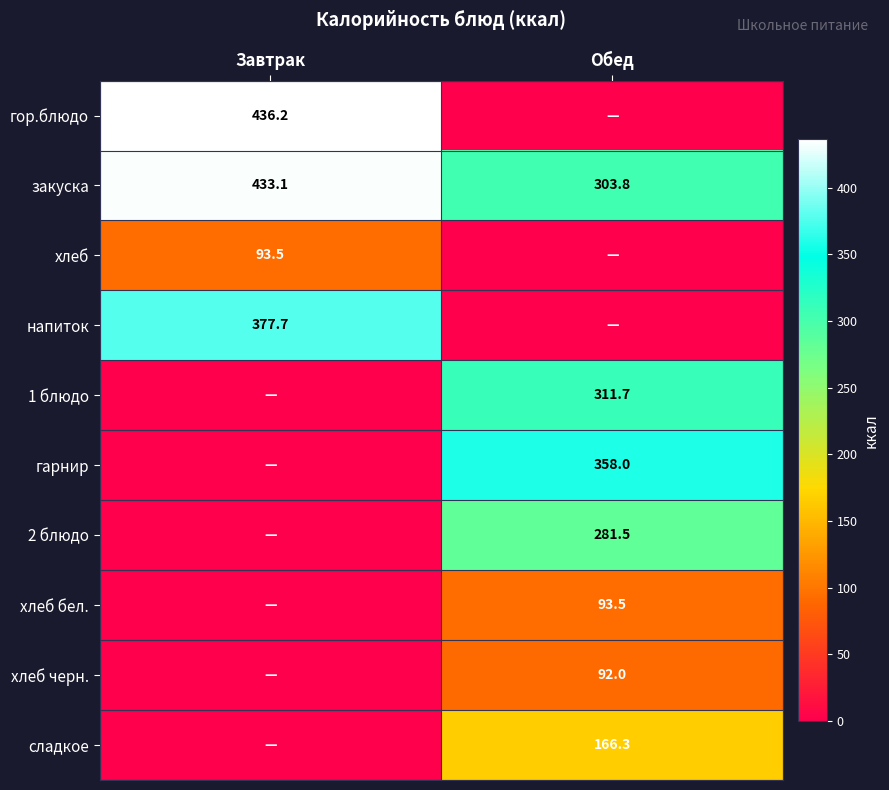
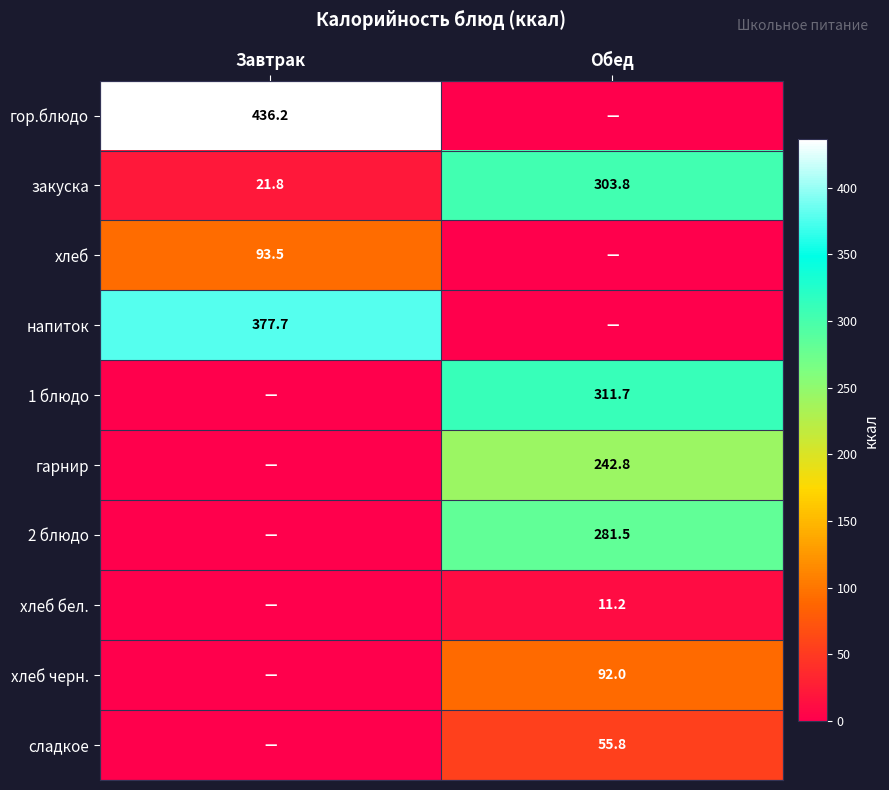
закуска, Завтрак: 433.1 -> 21.8
гарнир, Обед: 358.0 -> 242.8
хлеб бел., Обед: 93.5 -> 11.2
сладкое, Обед: 166.3 -> 55.8
